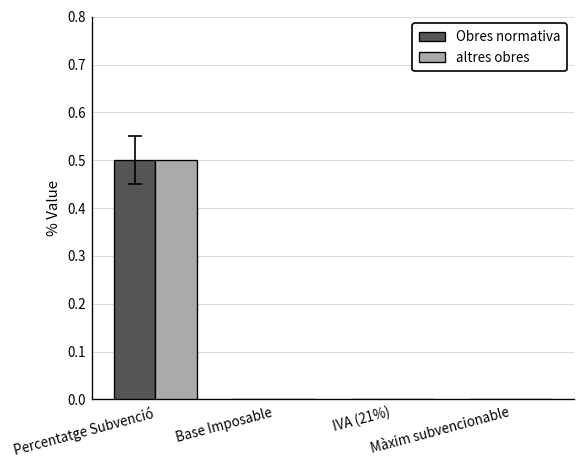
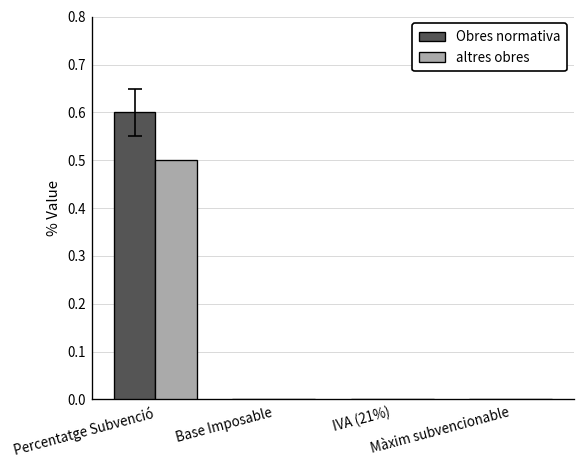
Obres normativa, Percentatge Subvenció: 0.5 -> 0.6
